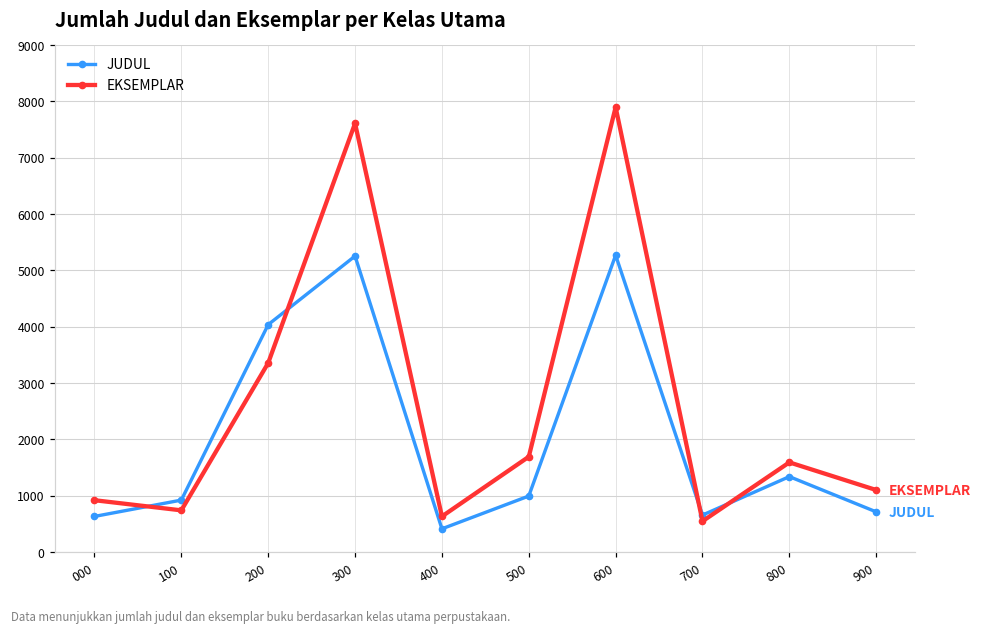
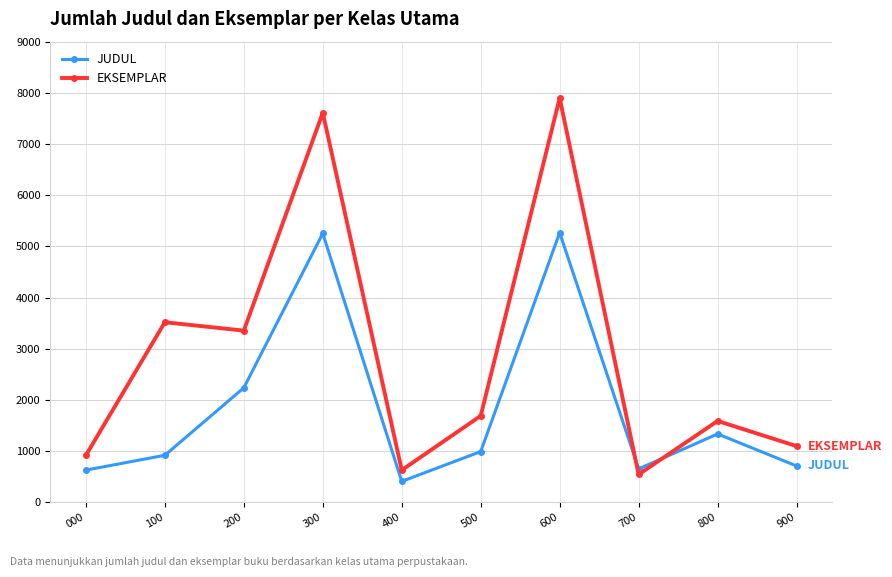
EKSEMPLAR, 100: 700 -> 3500
JUDUL, 200: 4000 -> 2200
